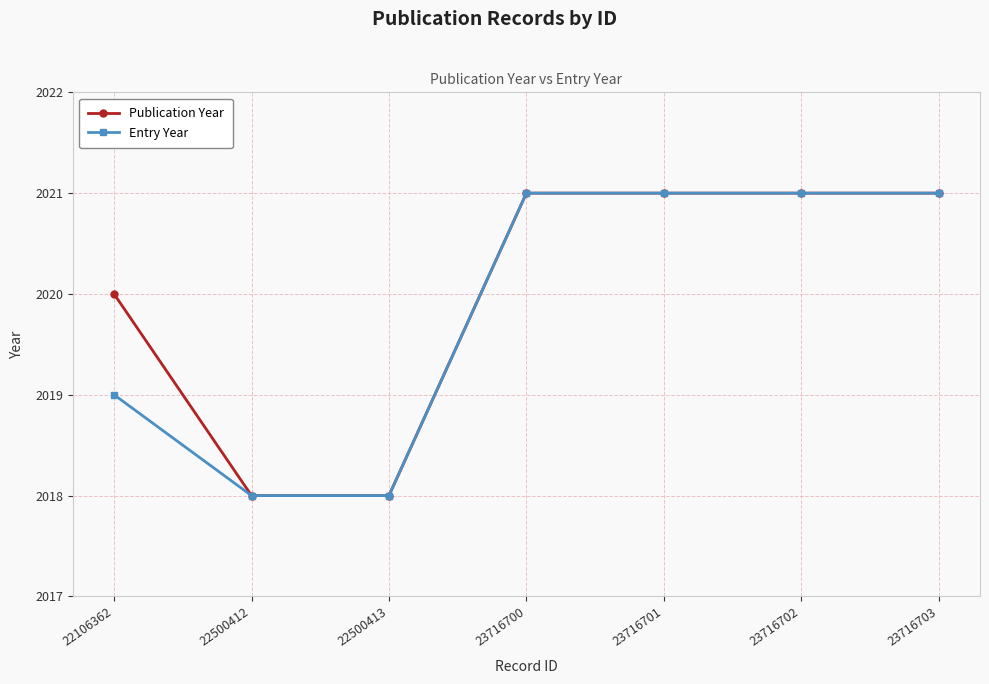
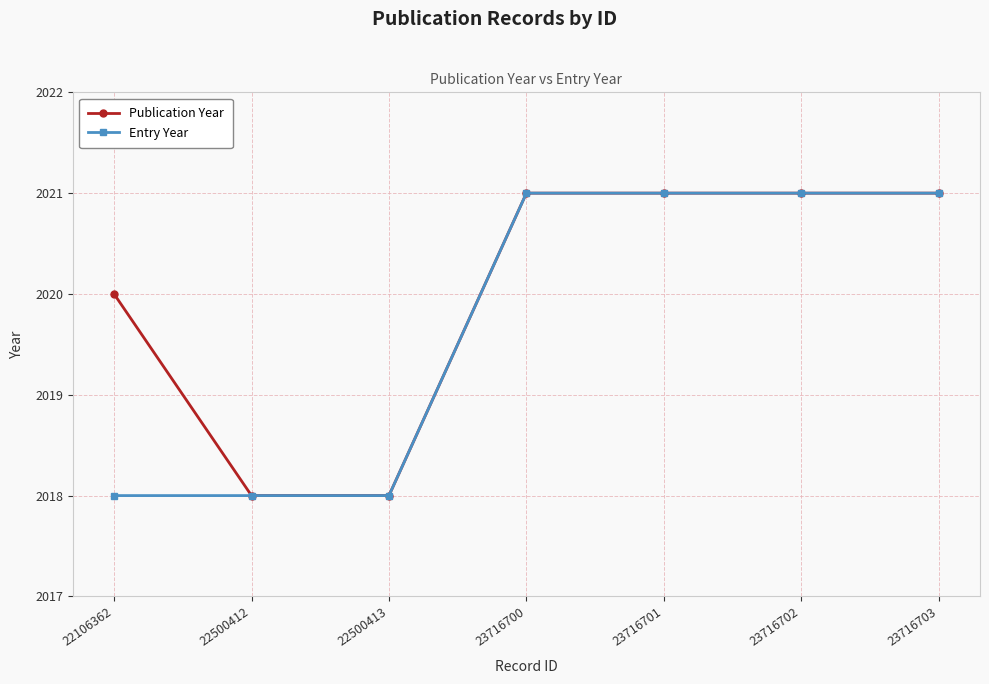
Entry Year, 22106362: 2019 -> 2018
